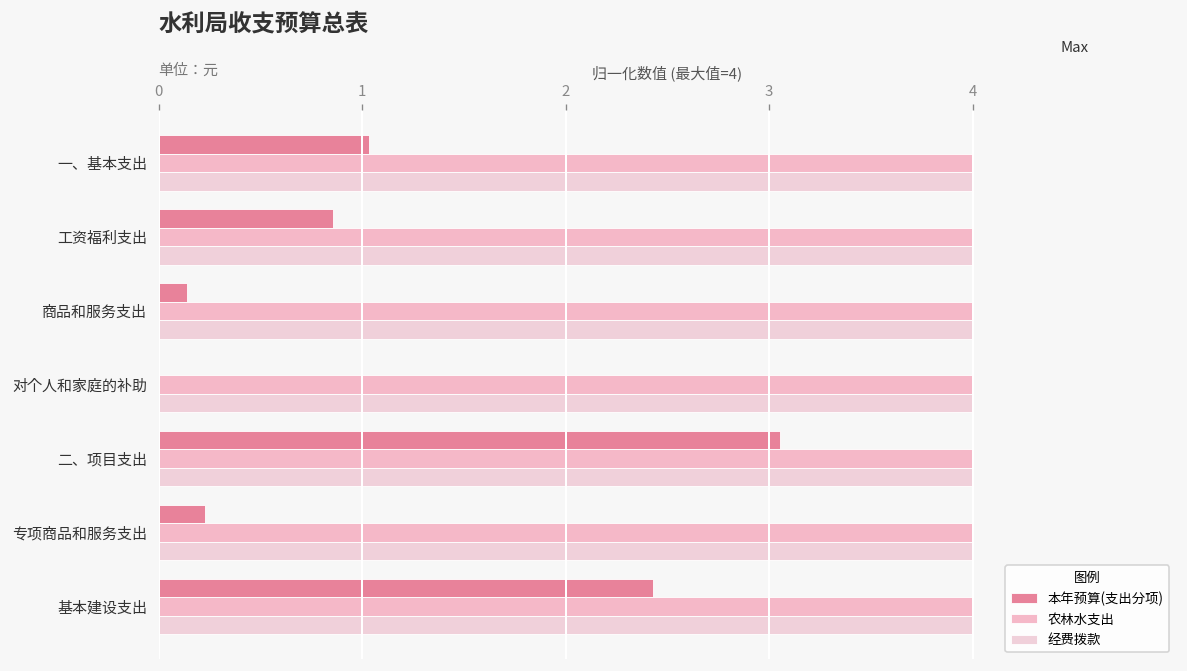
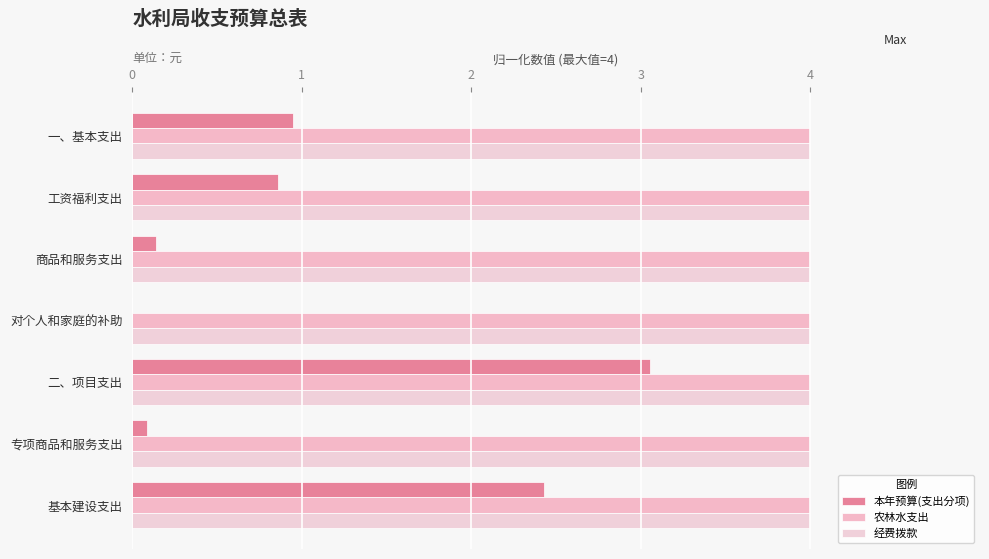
本年预算(支出分项), 一、基本支出: 1.03 -> 0.95
本年预算(支出分项), 专项商品和服务支出: 0.23 -> 0.09
